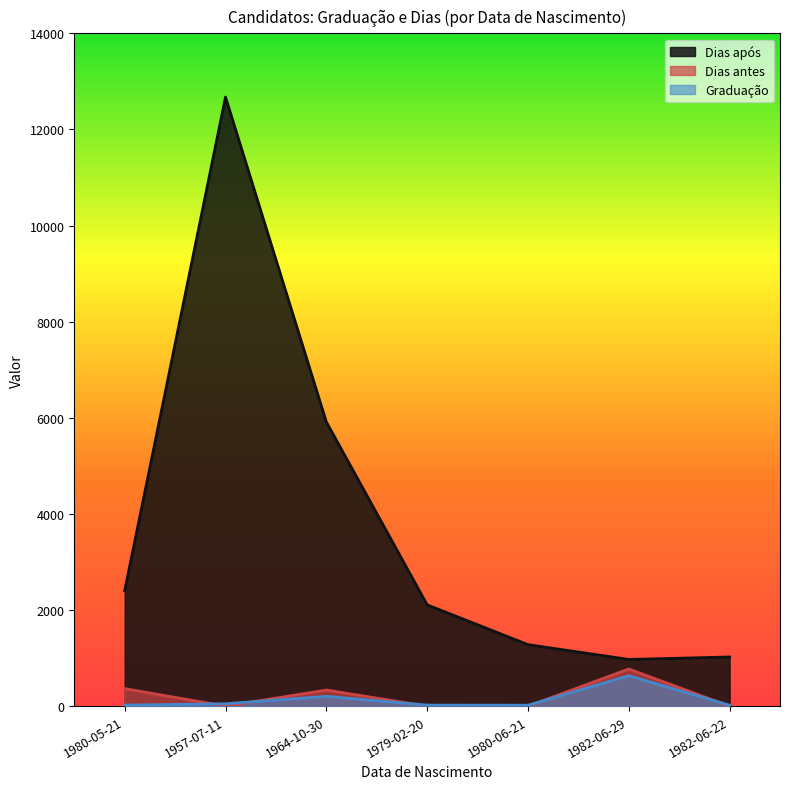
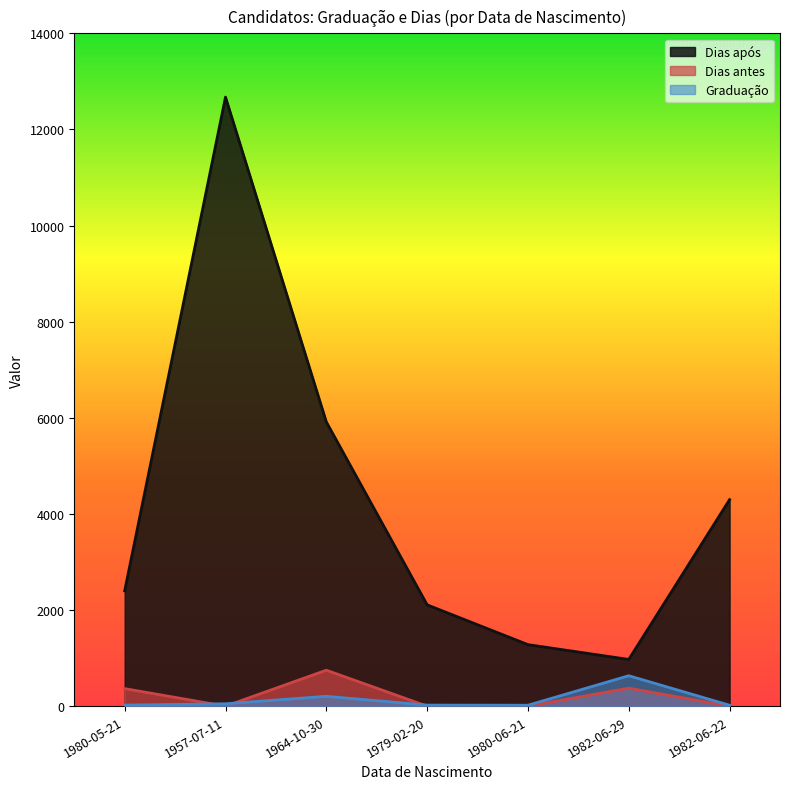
Dias antes, 1964-10-30: 300 -> 700
Dias antes, 1982-06-29: 800 -> 400
Dias após, 1982-06-22: 1000 -> 4300
